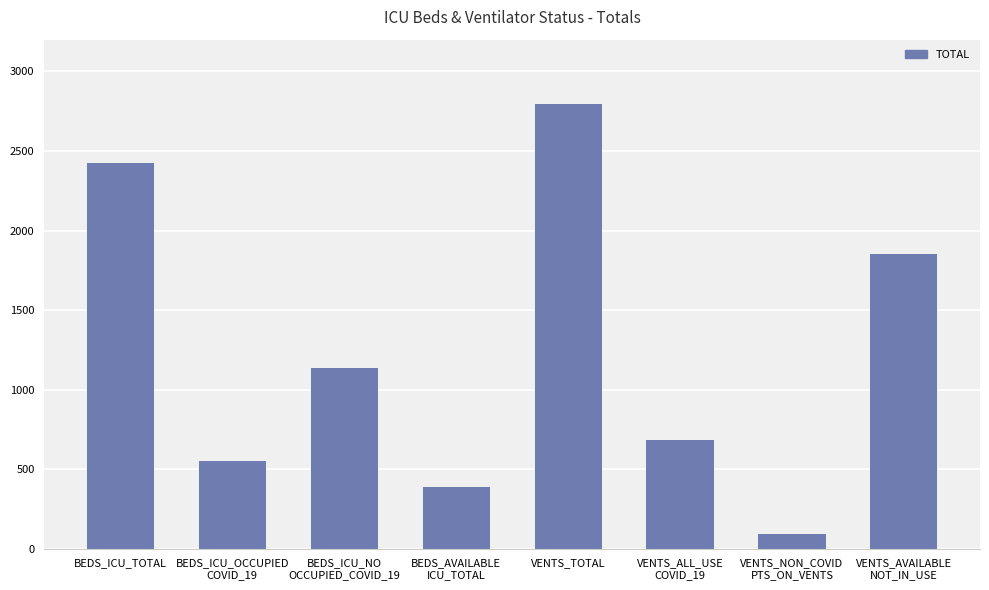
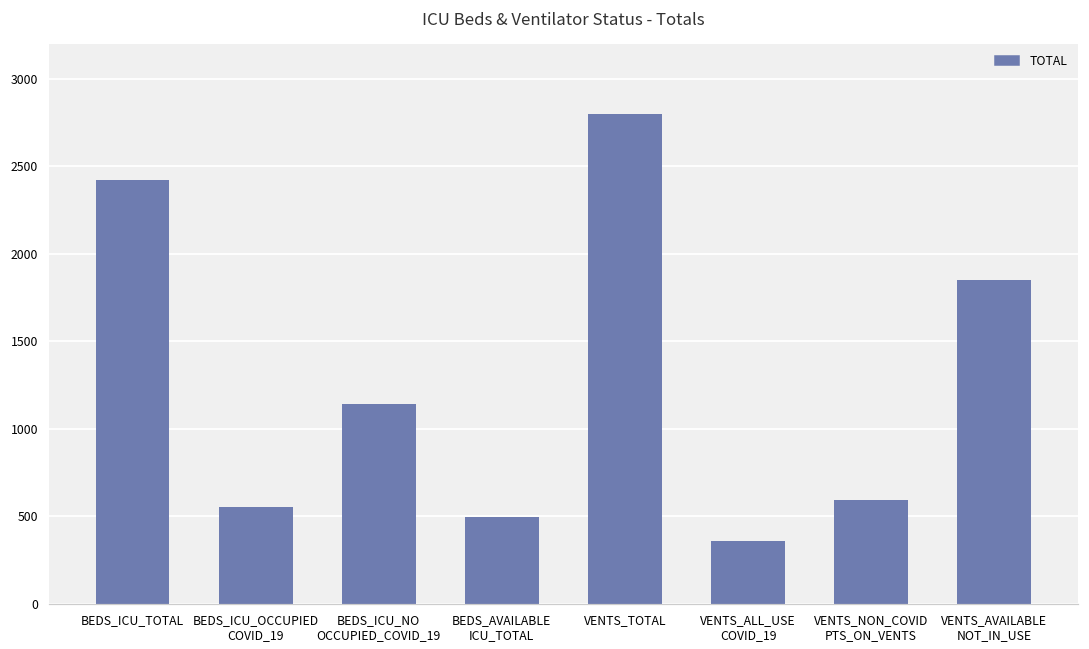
BEDS_AVAILABLE ICU_TOTAL: 390 -> 500
VENTS_ALL_USE COVID_19: 680 -> 360
VENTS_NON_COVID PTS_ON_VENTS: 90 -> 590
